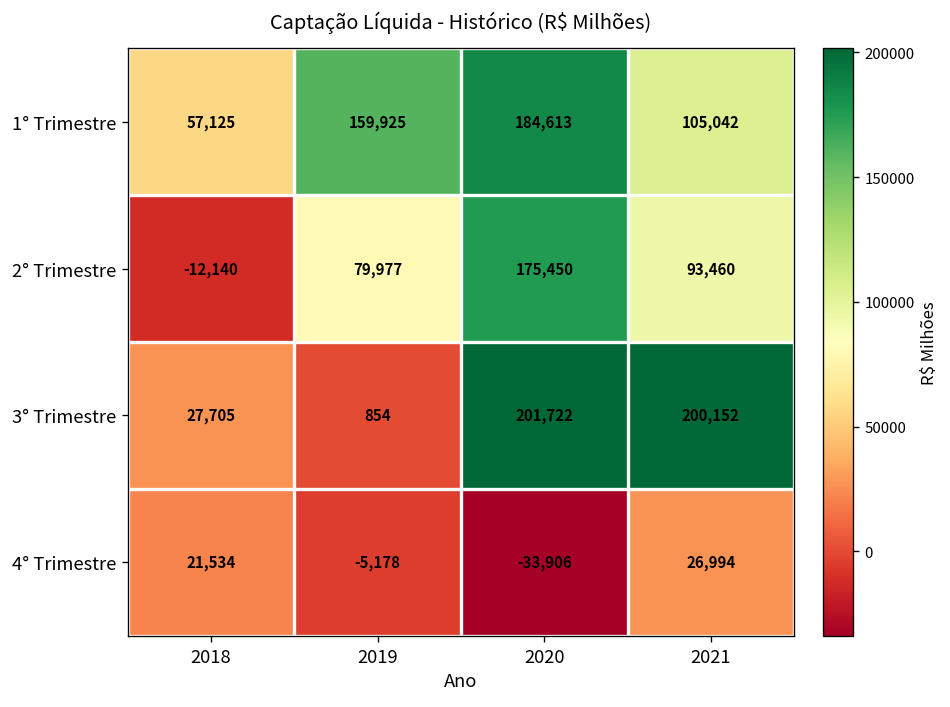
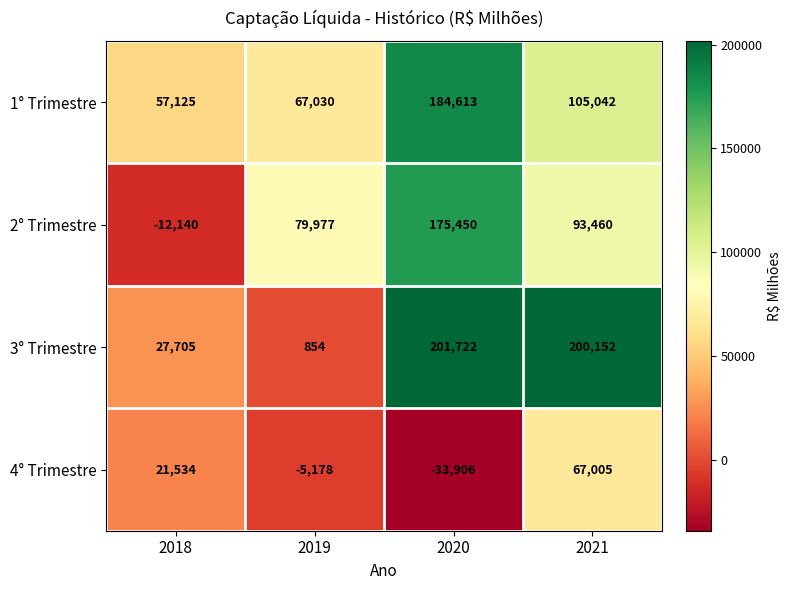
1° Trimestre, 2019: 159,925 -> 67,030
4° Trimestre, 2021: 26,994 -> 67,005
